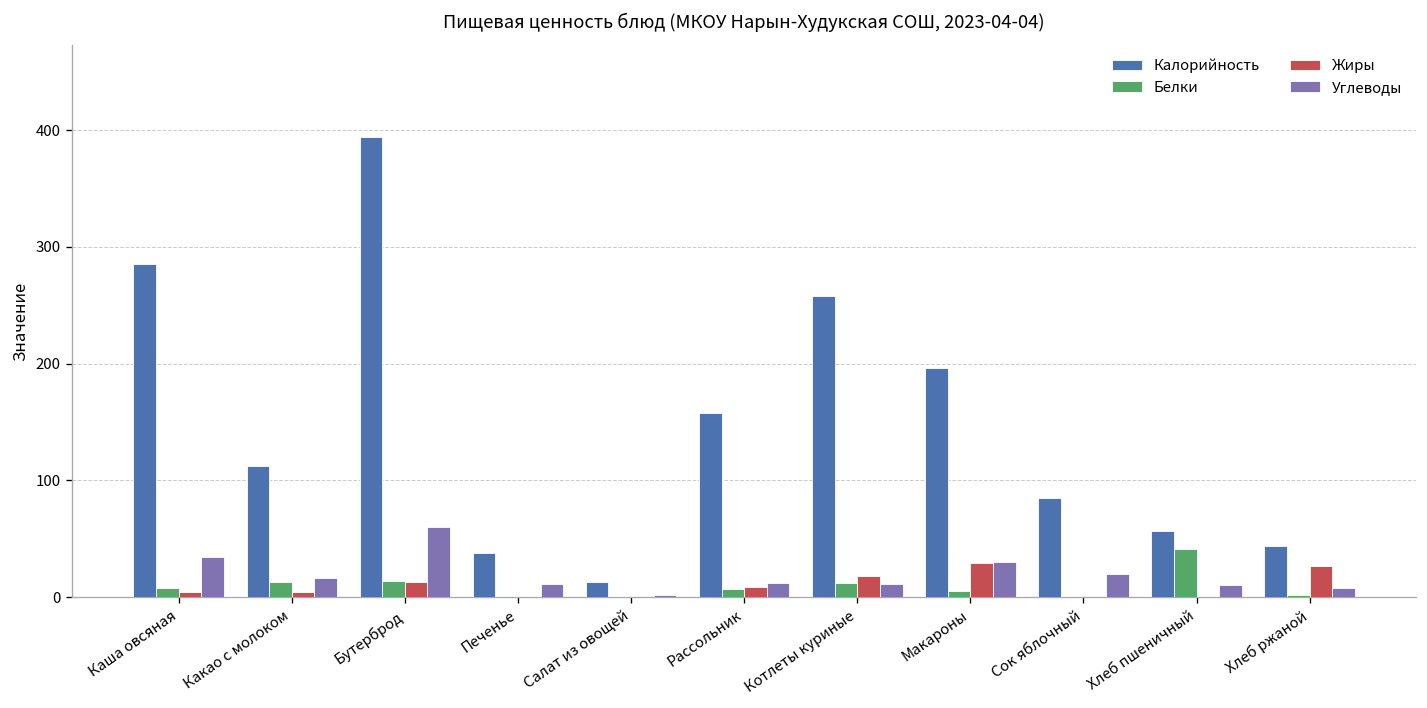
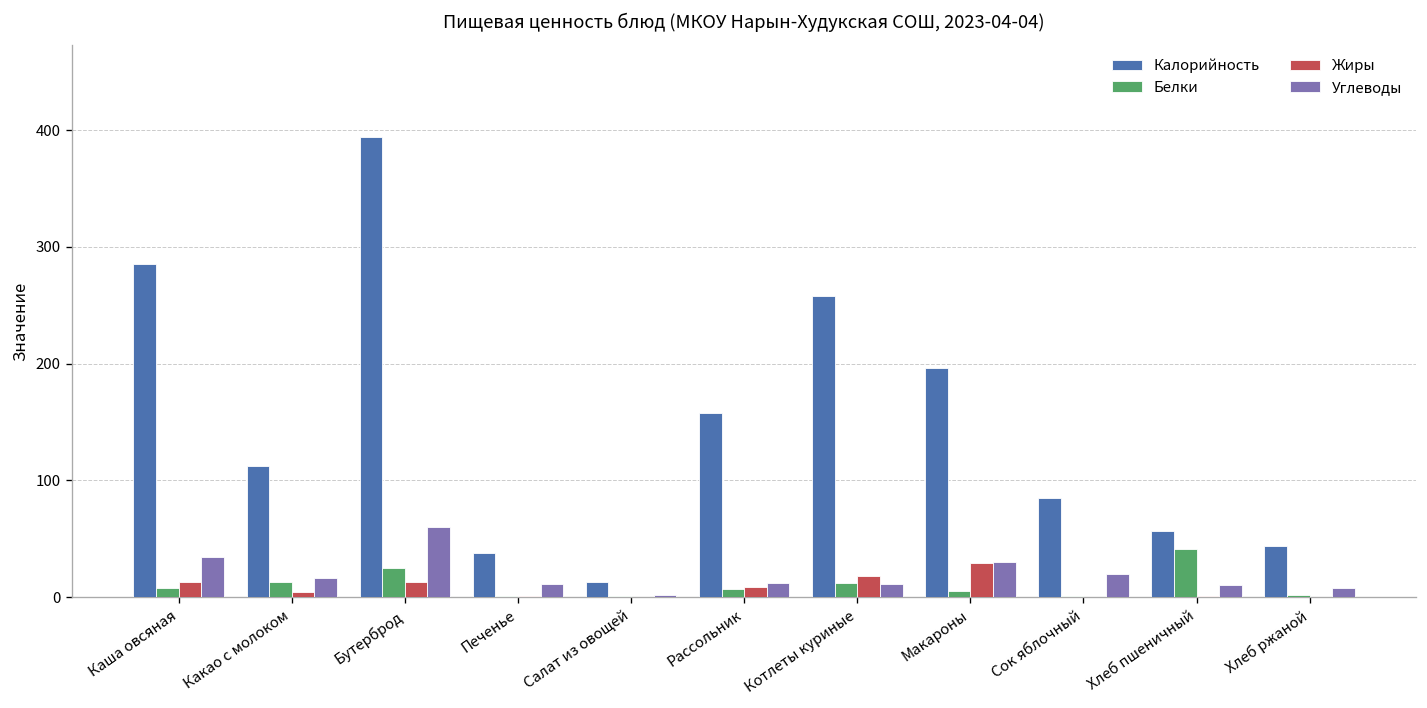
Жиры, Каша овсяная: 0 -> 10
Белки, Бутерброд: 10 -> 30
Жиры, Хлеб ржаной: 30 -> 0
